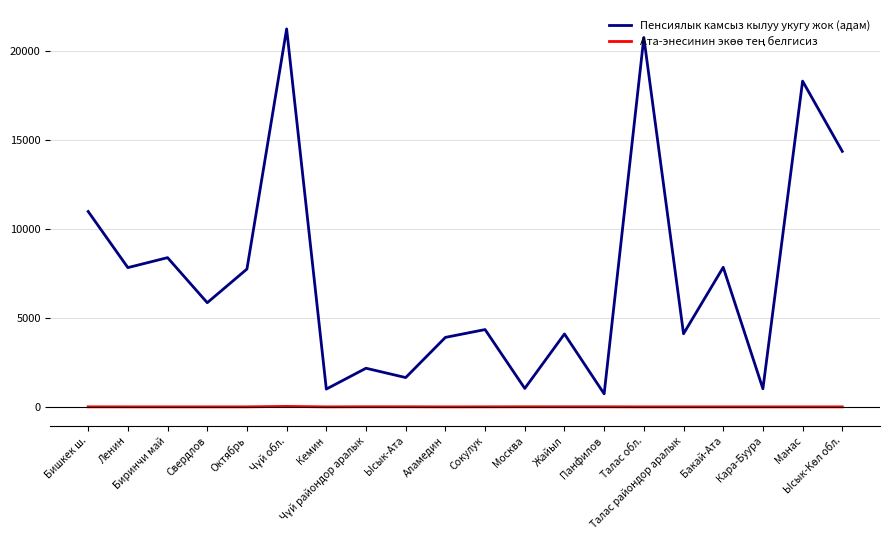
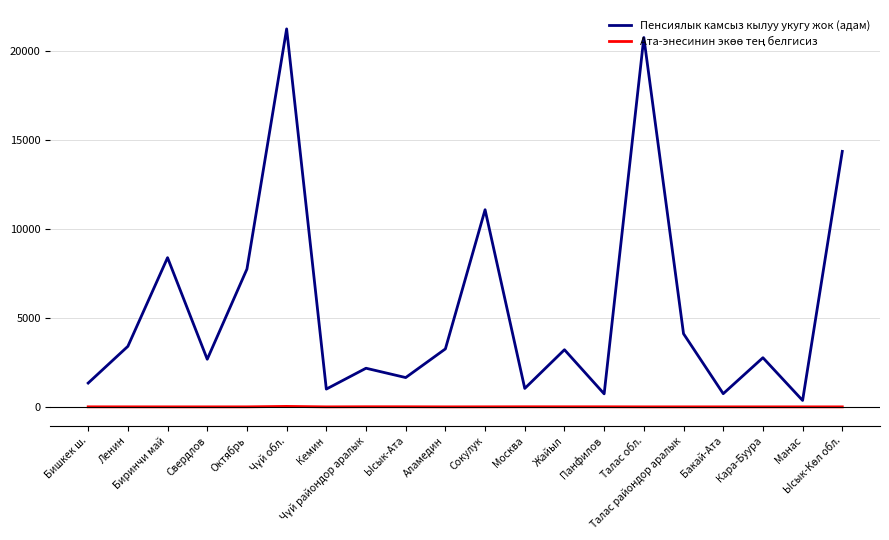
Пенсиялык камсыз кылуу укугу жок (адам), Бишкек ш.: 11000 -> 1300
Пенсиялык камсыз кылуу укугу жок (адам), Ленин: 7800 -> 3400
Пенсиялык камсыз кылуу укугу жок (адам), Свердлов: 5900 -> 2700
Пенсиялык камсыз кылуу укугу жок (адам), Аламедин: 3900 -> 3300
Пенсиялык камсыз кылуу укугу жок (адам), Сокулук: 4300 -> 11100
Пенсиялык камсыз кылуу укугу жок (адам), Жайыл: 4100 -> 3200
Пенсиялык камсыз кылуу укугу жок (адам), Бакай-Ата: 7900 -> 700
Пенсиялык камсыз кылуу укугу жок (адам), Кара-Буура: 1000 -> 2800
Пенсиялык камсыз кылуу укугу жок (адам), Манас: 18300 -> 400
